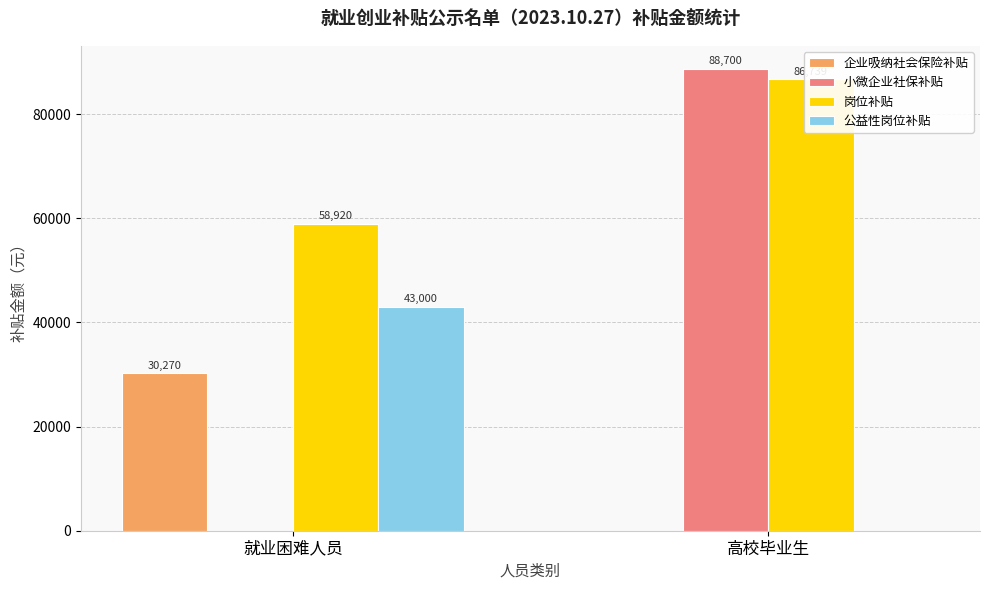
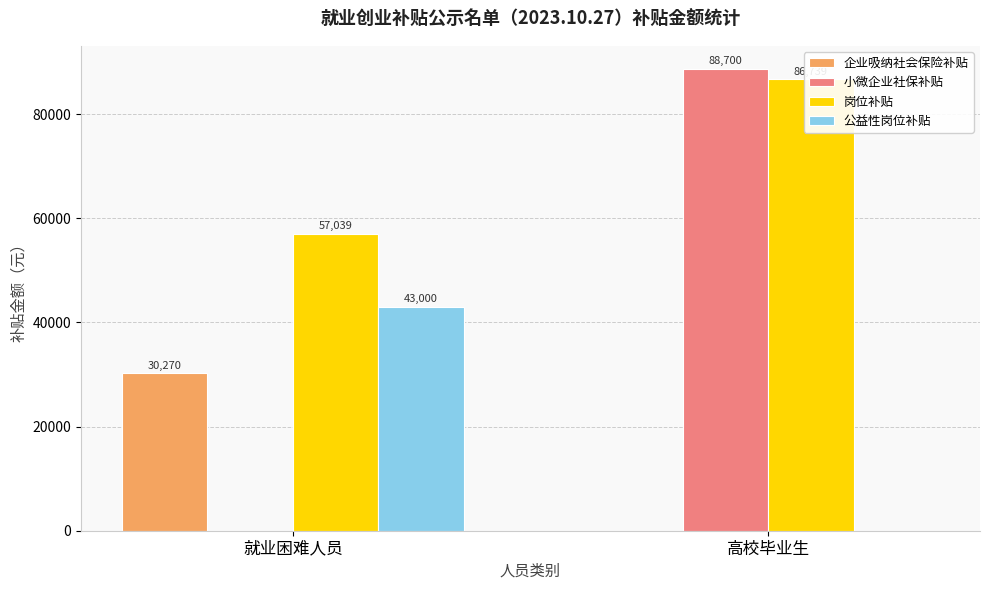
岗位补贴, 就业困难人员: 58,920 -> 57,039
